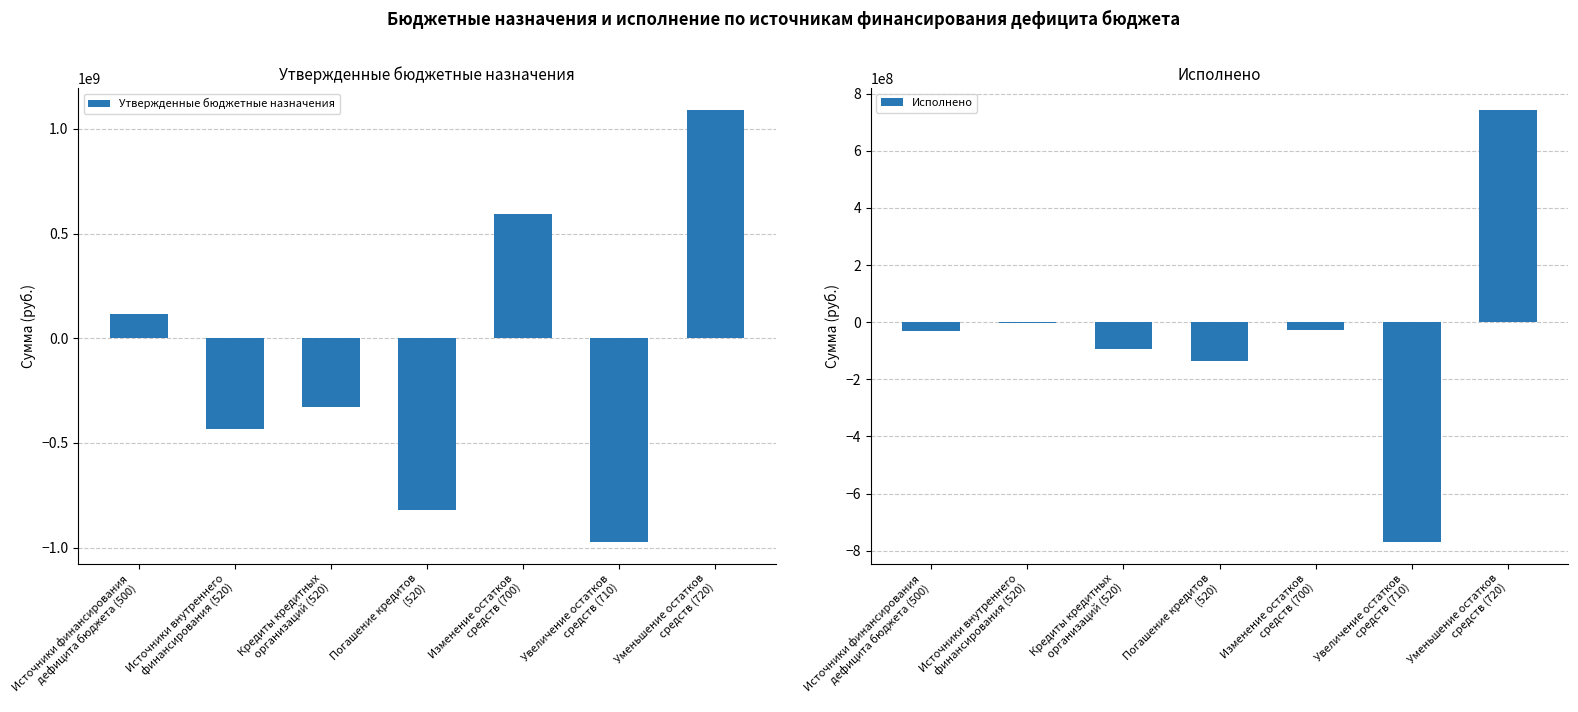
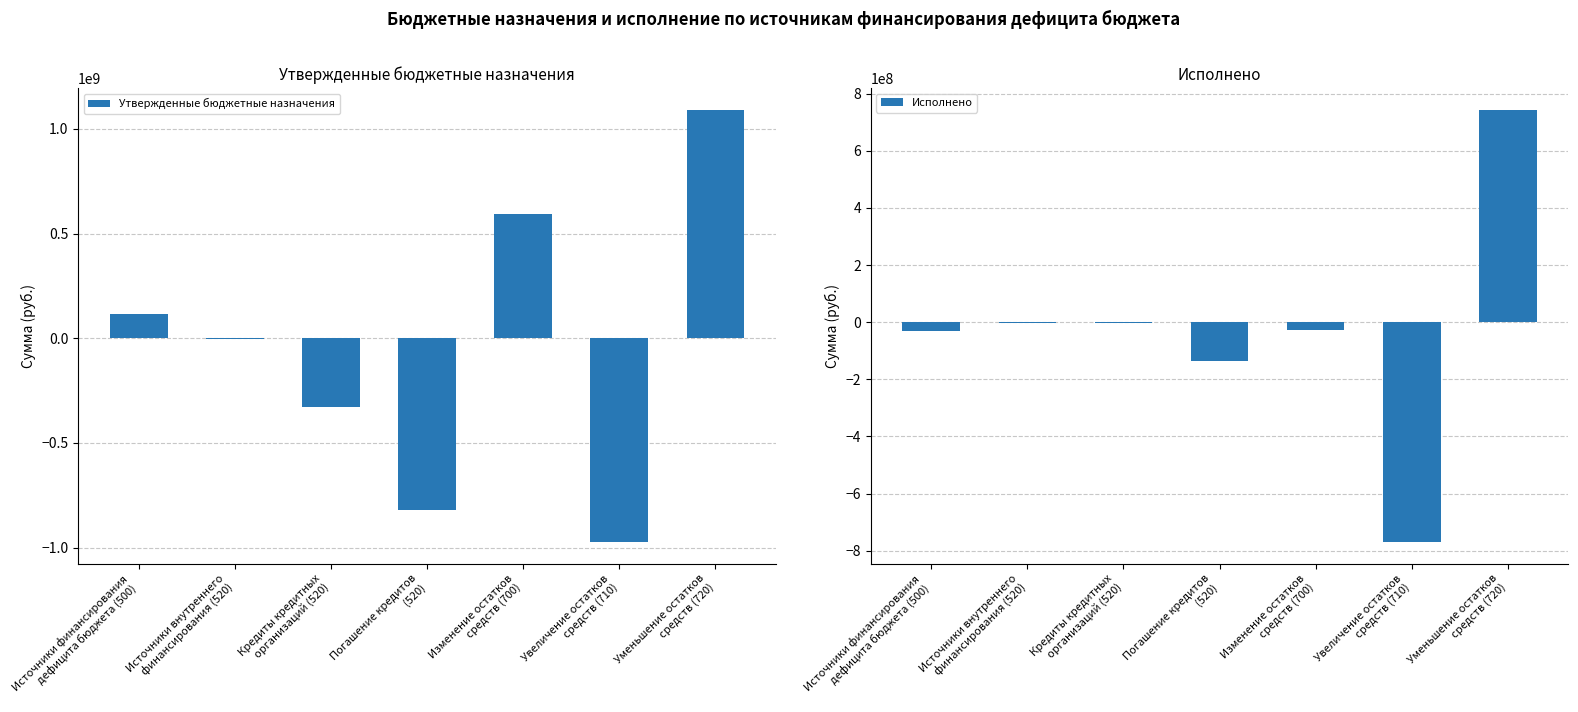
Утвержденные бюджетные назначения, Источники внутреннего финансирования (520): -440000000 -> 0
Исполнено, Кредиты кредитных организаций (520): -100000000 -> 0
